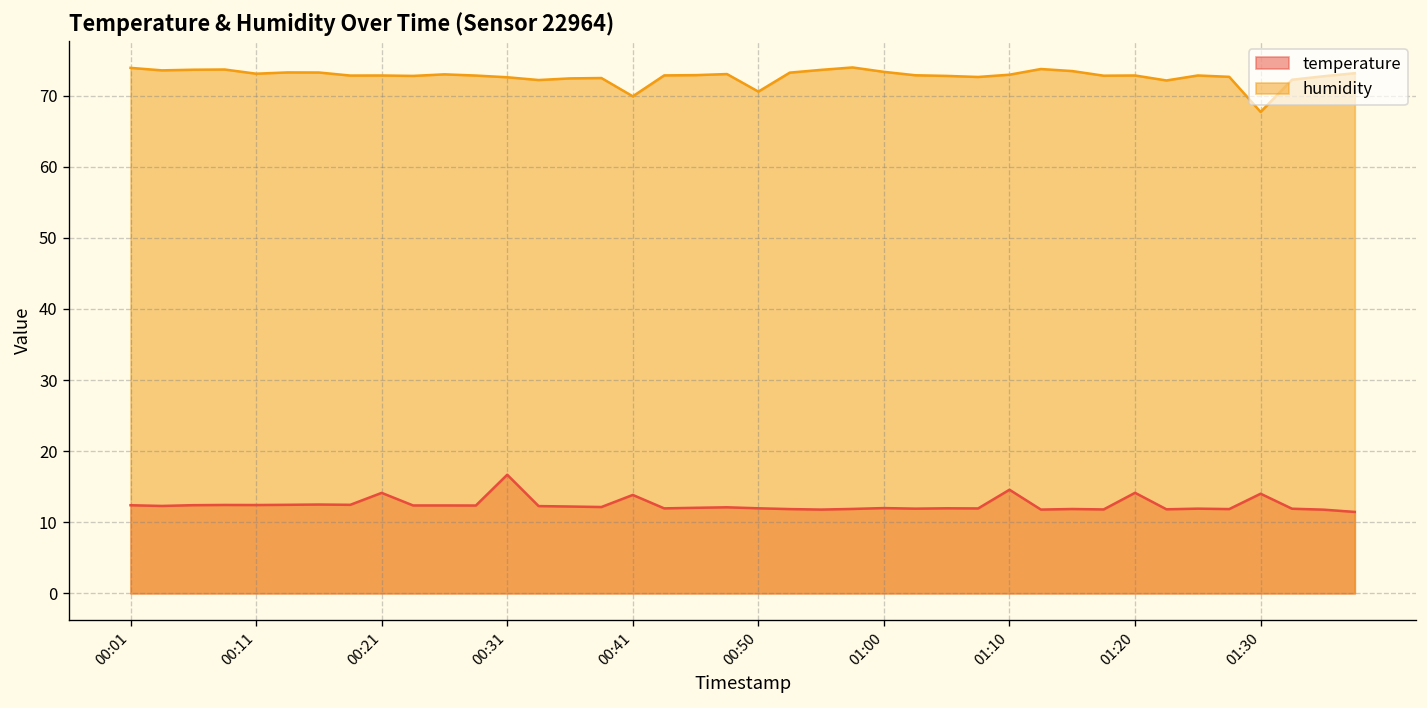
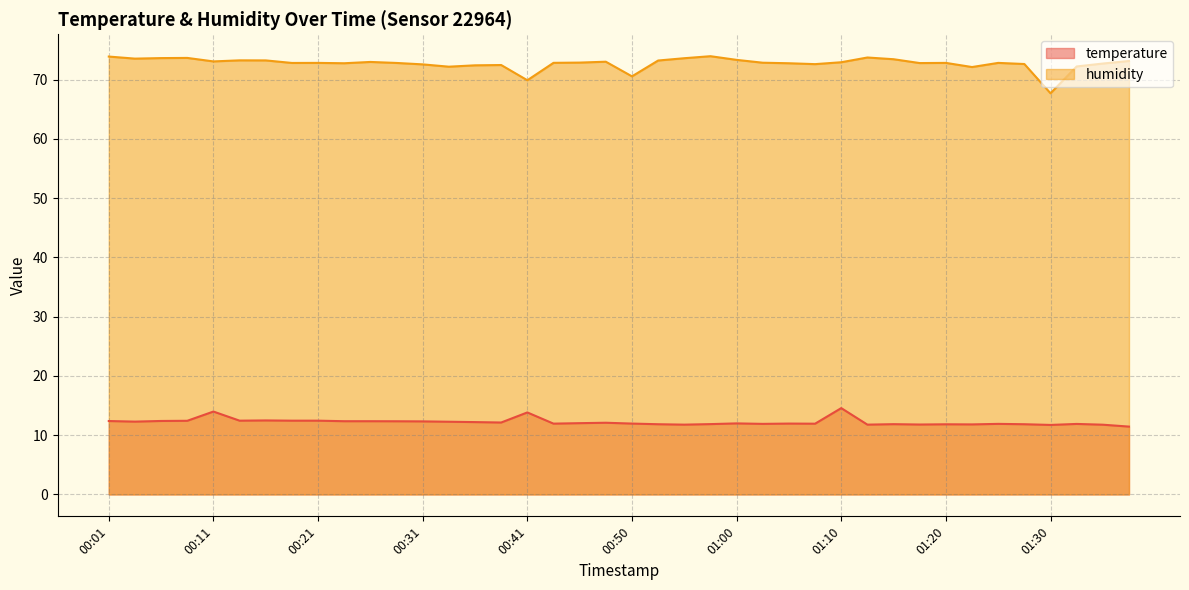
temperature, 00:11: 12 -> 14
temperature, 00:21: 14 -> 12
temperature, 00:31: 17 -> 12
temperature, 01:20: 14 -> 12
temperature, 01:30: 14 -> 12
